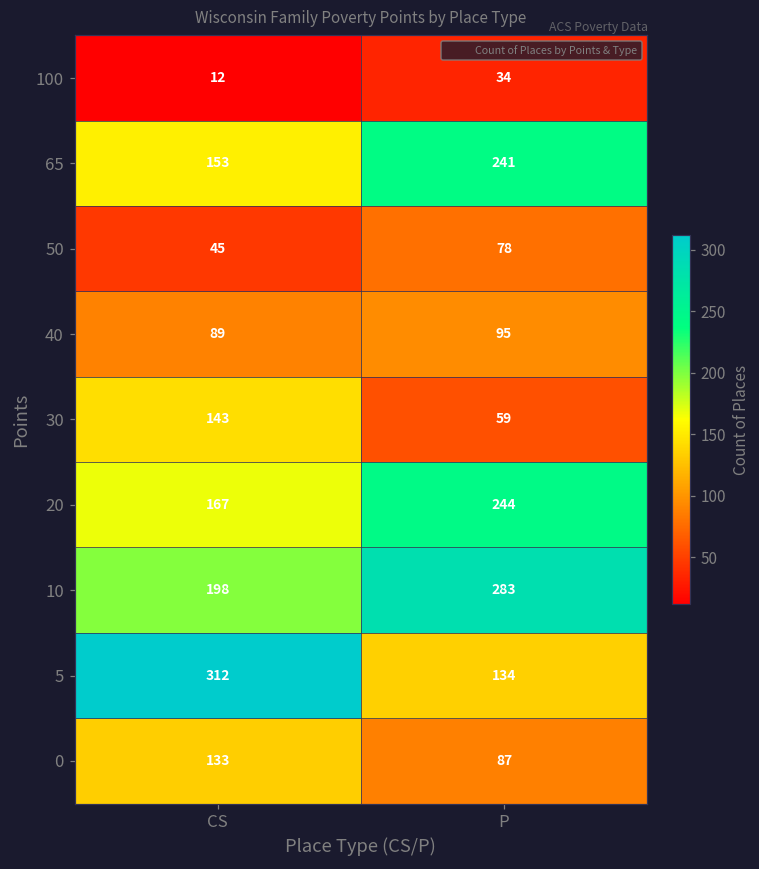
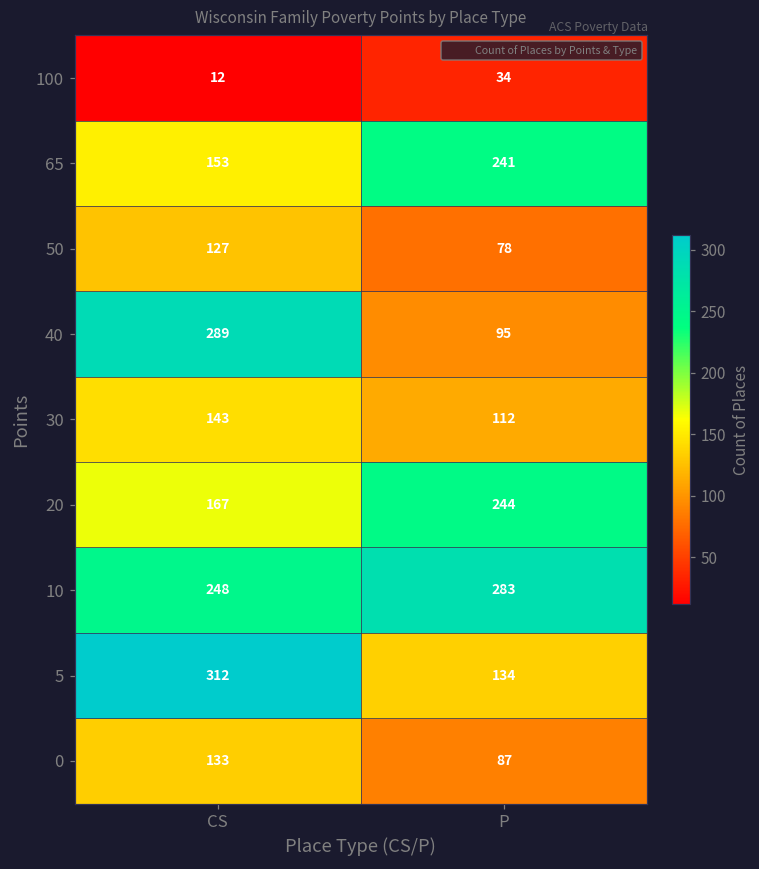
50, CS: 45 -> 127
40, CS: 89 -> 289
30, P: 59 -> 112
10, CS: 198 -> 248
